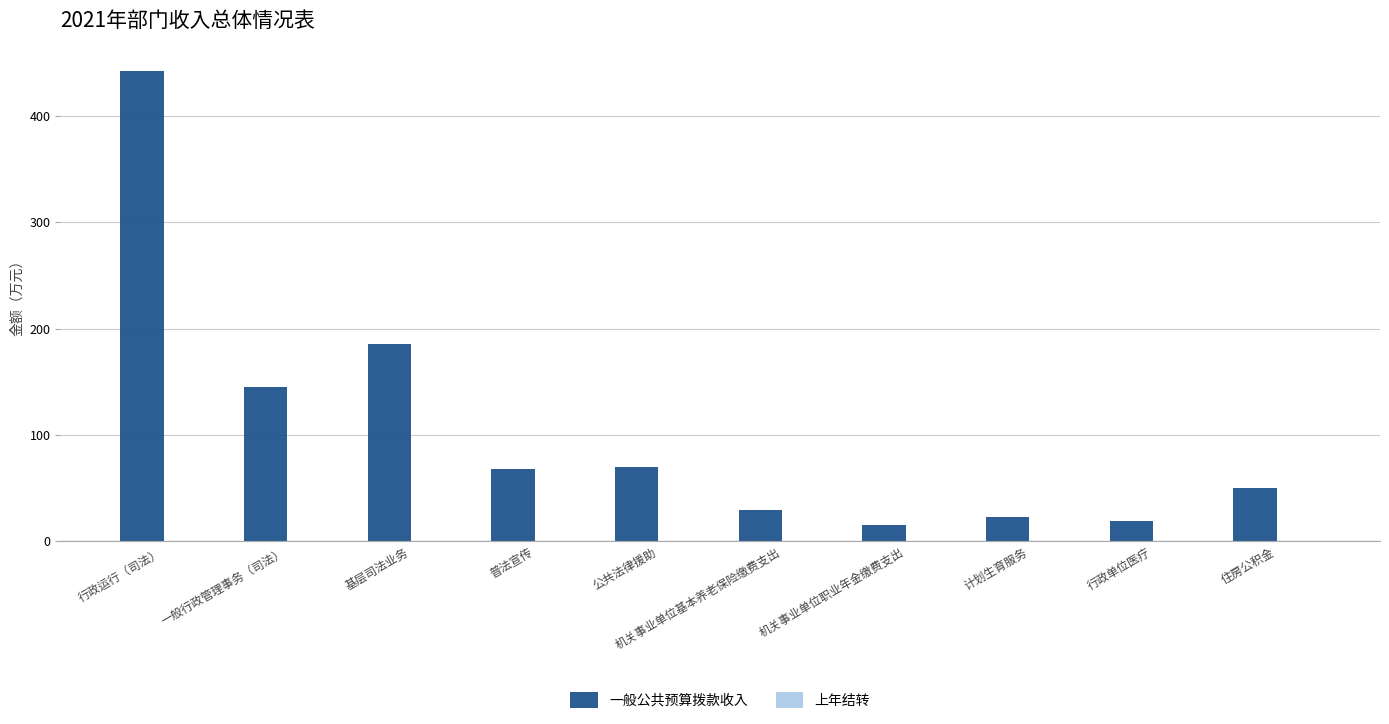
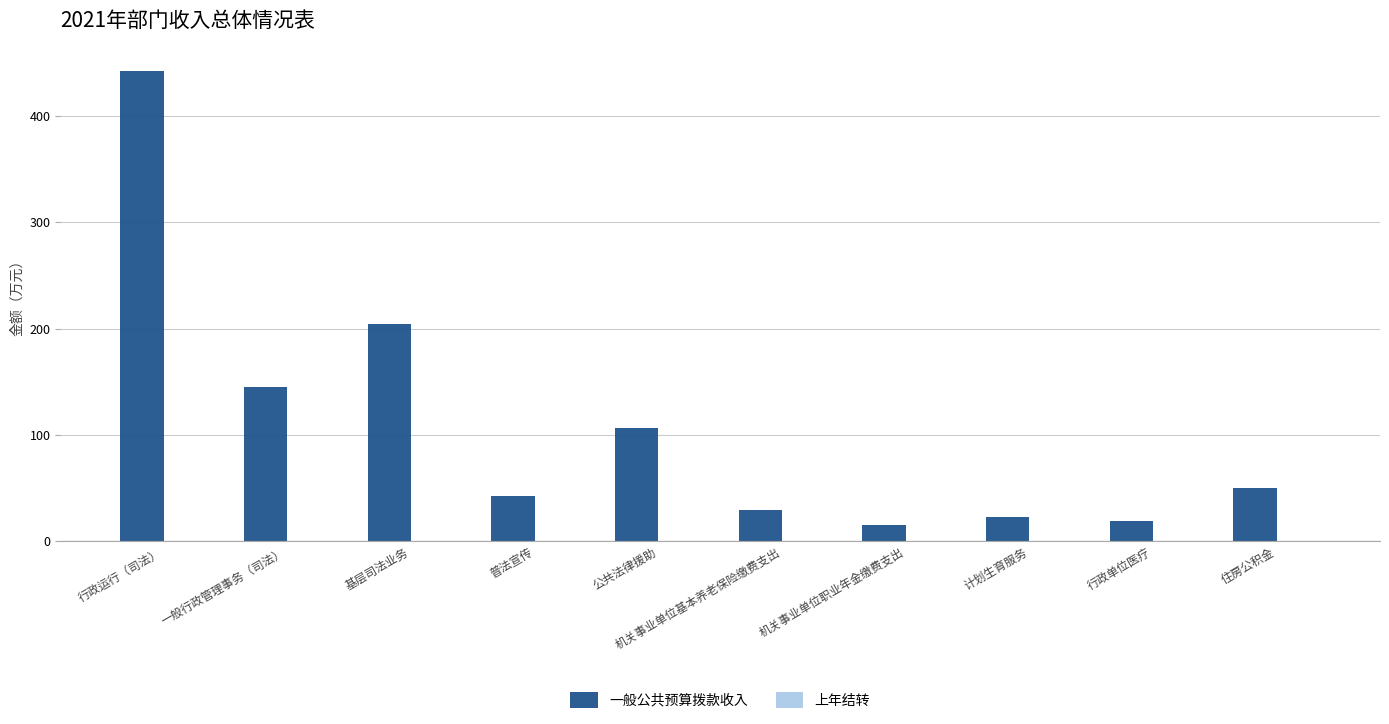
一般公共预算拨款收入, 基层司法业务: 185 -> 205
一般公共预算拨款收入, 普法宣传: 68 -> 42
一般公共预算拨款收入, 公共法律援助: 70 -> 106
